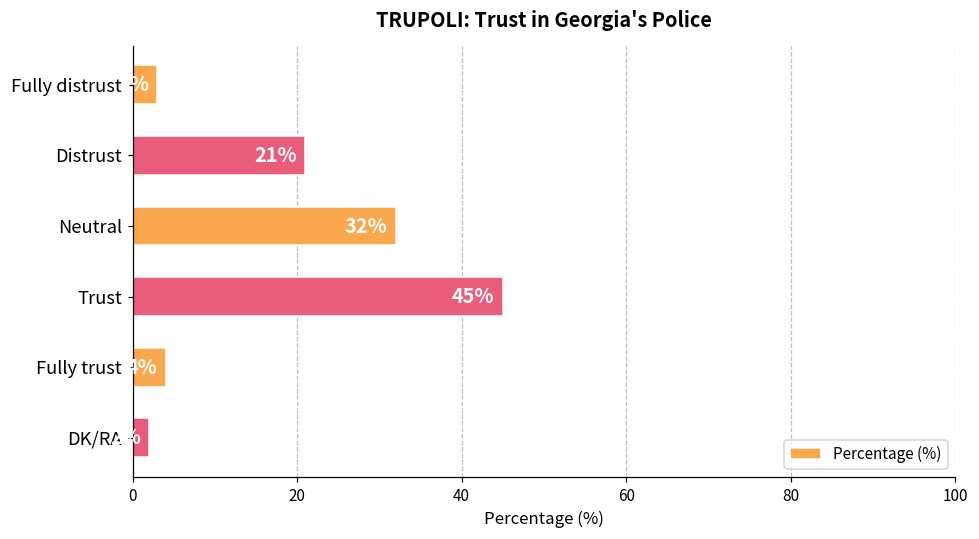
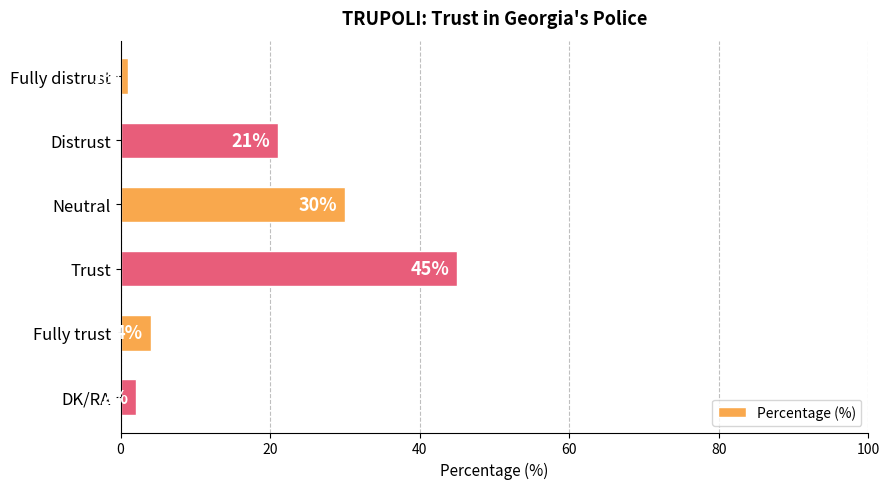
Fully distrust: 3 -> 1
Neutral: 32% -> 30%
